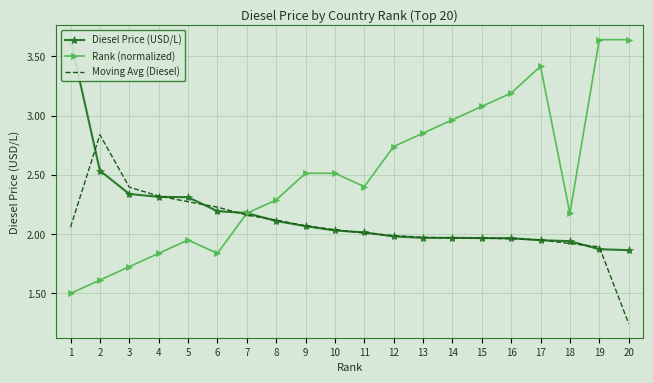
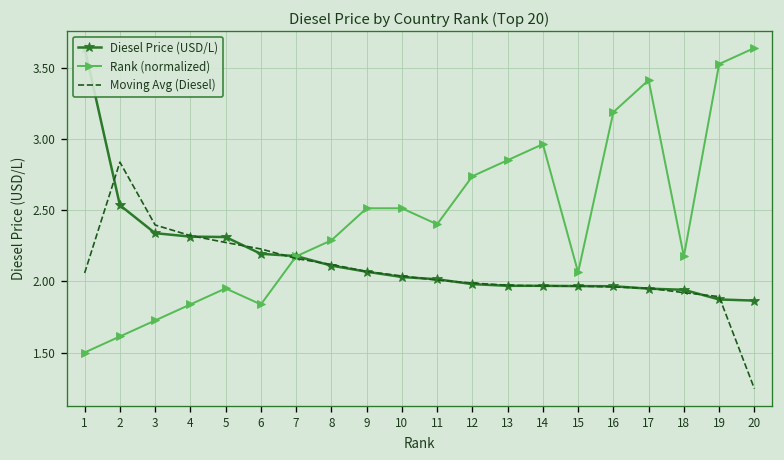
Rank (normalized), 15: 3.08 -> 2.06
Rank (normalized), 19: 3.64 -> 3.53
